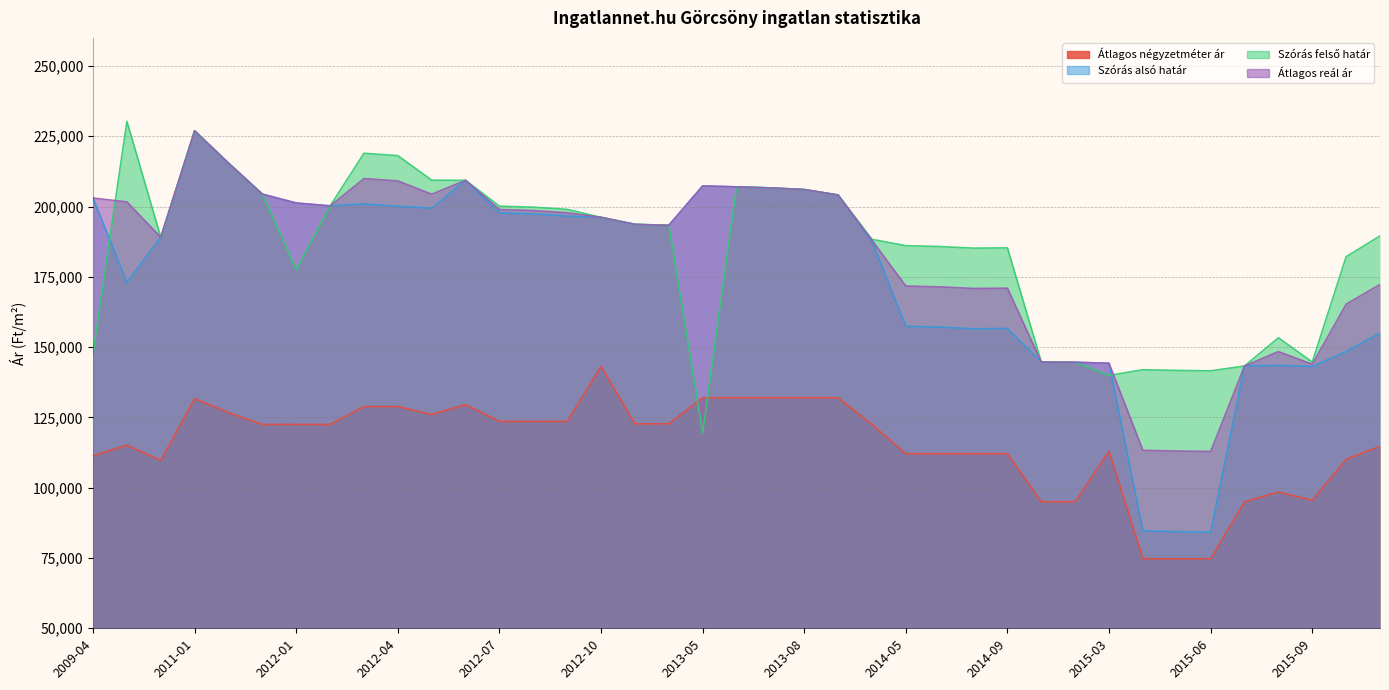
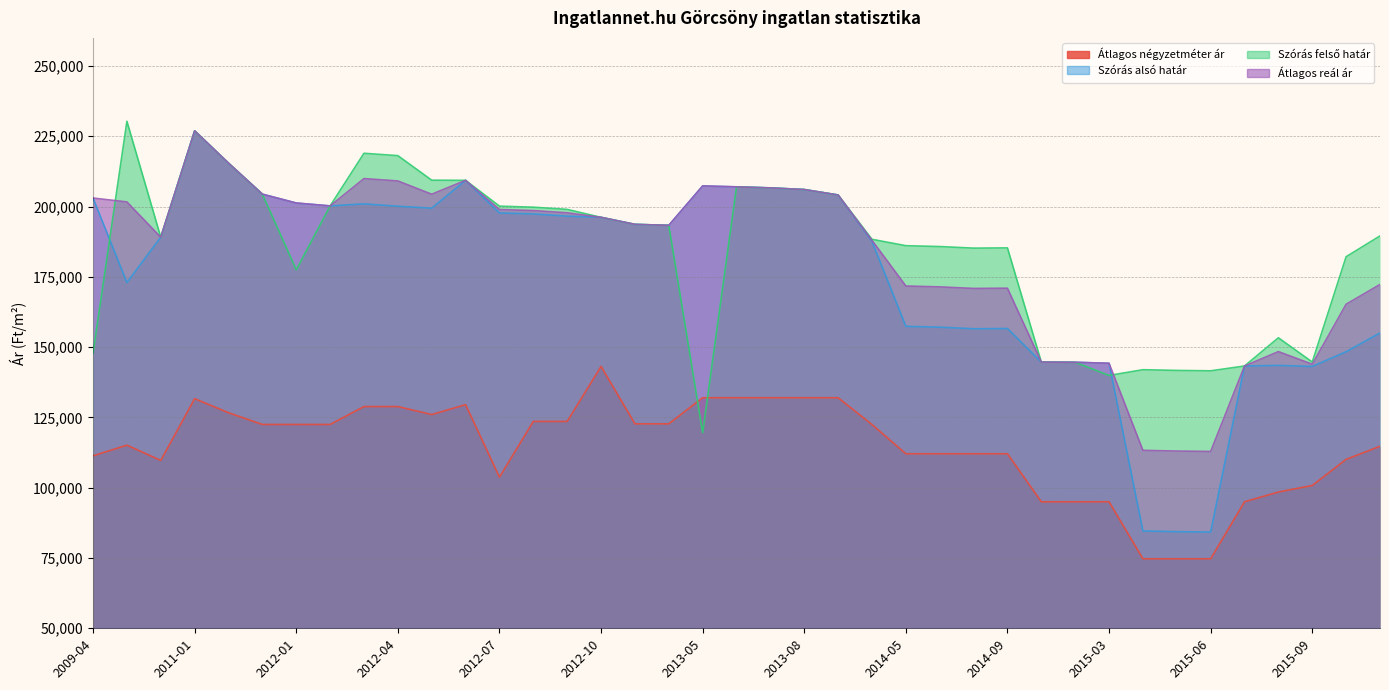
Átlagos négyzetméter ár, 2012-07: 124,000 -> 104,000
Átlagos négyzetméter ár, 2015-03: 113,000 -> 95,000
Átlagos négyzetméter ár, 2015-09: 96,000 -> 101,000
